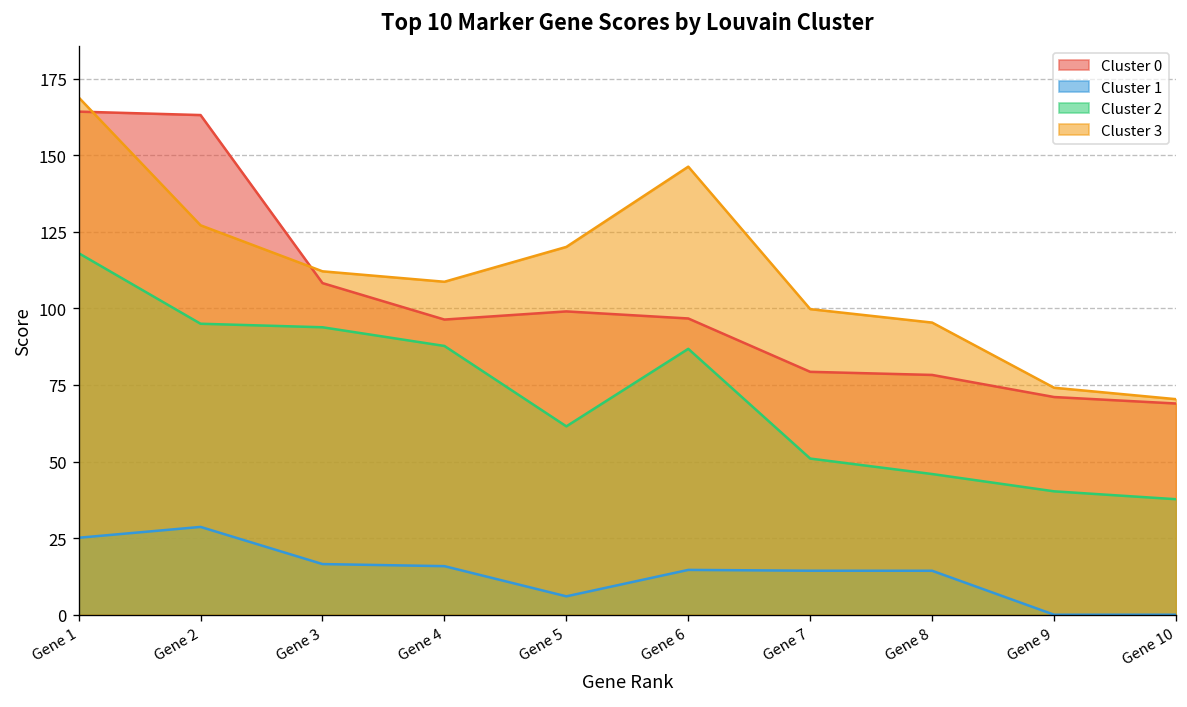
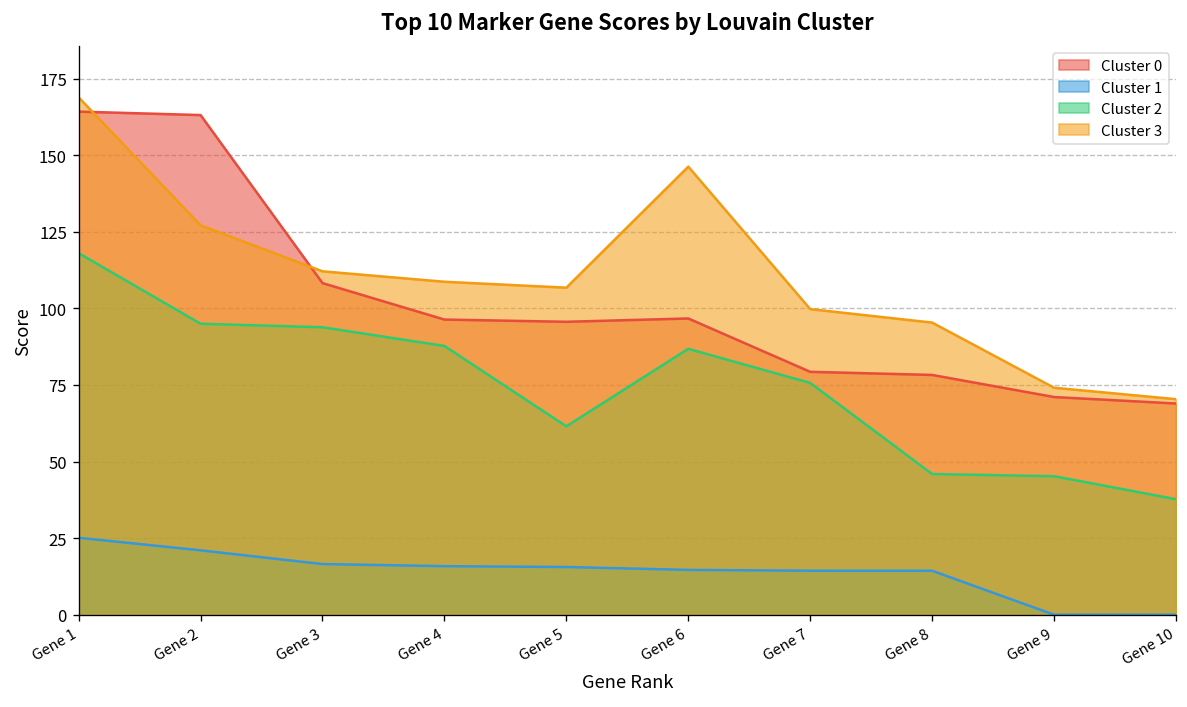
Cluster 1, Gene 2: 29 -> 21
Cluster 0, Gene 5: 99 -> 96
Cluster 1, Gene 5: 6 -> 16
Cluster 3, Gene 5: 120 -> 107
Cluster 2, Gene 7: 51 -> 76
Cluster 2, Gene 9: 40 -> 45
